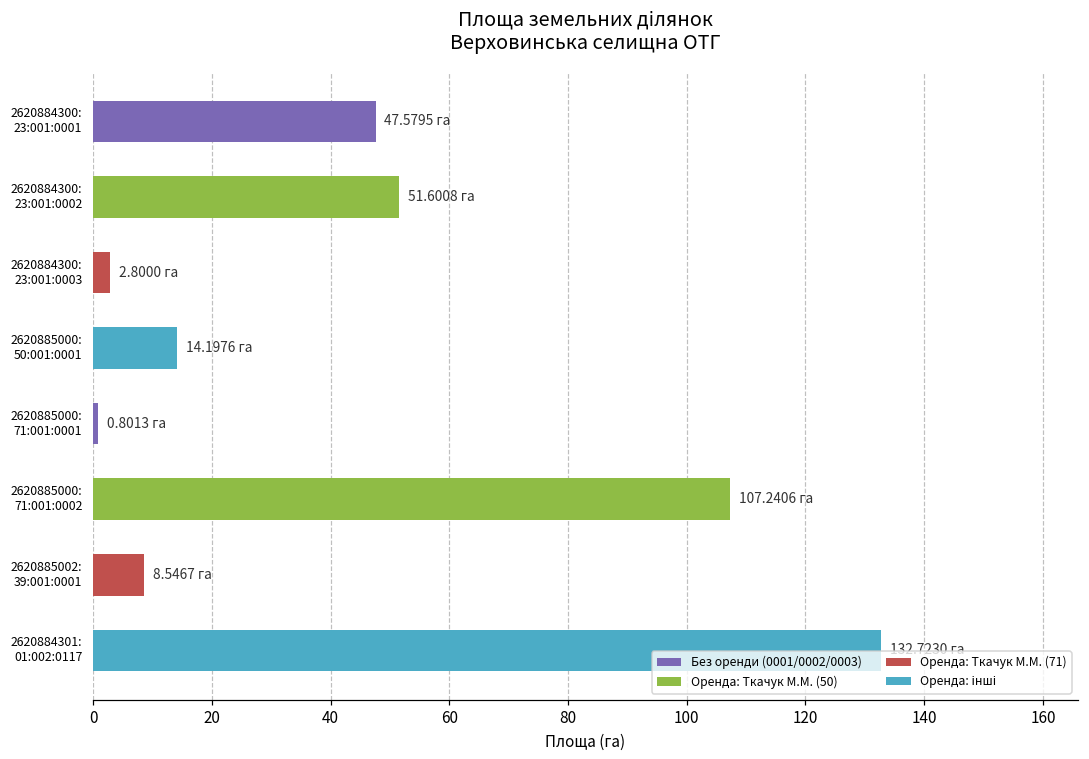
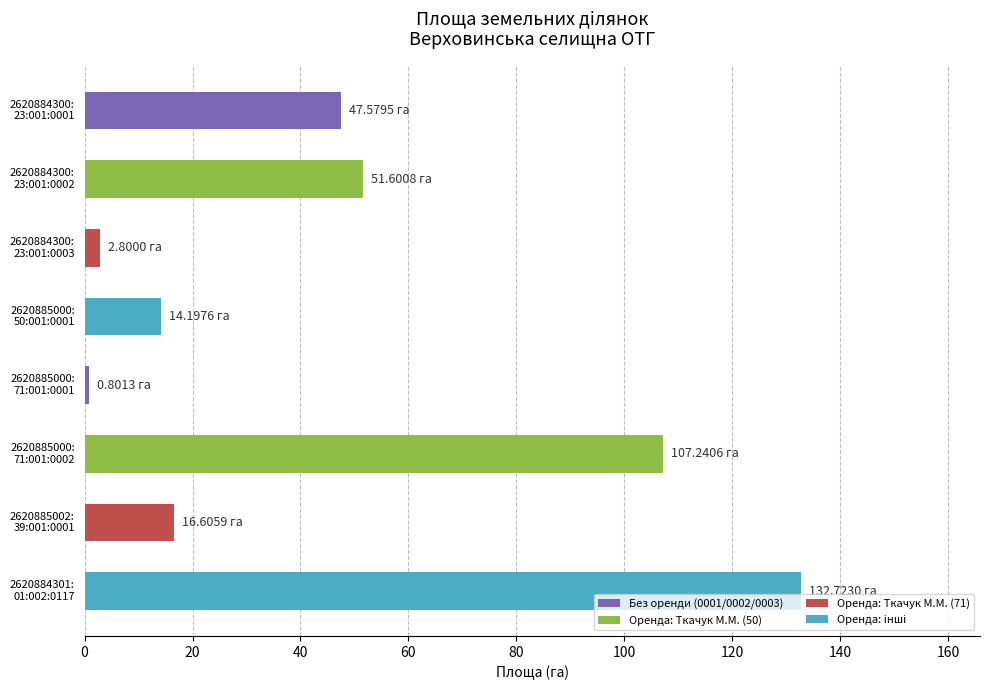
2620885002: 39:001:0001: 8.5467 -> 16.6059
